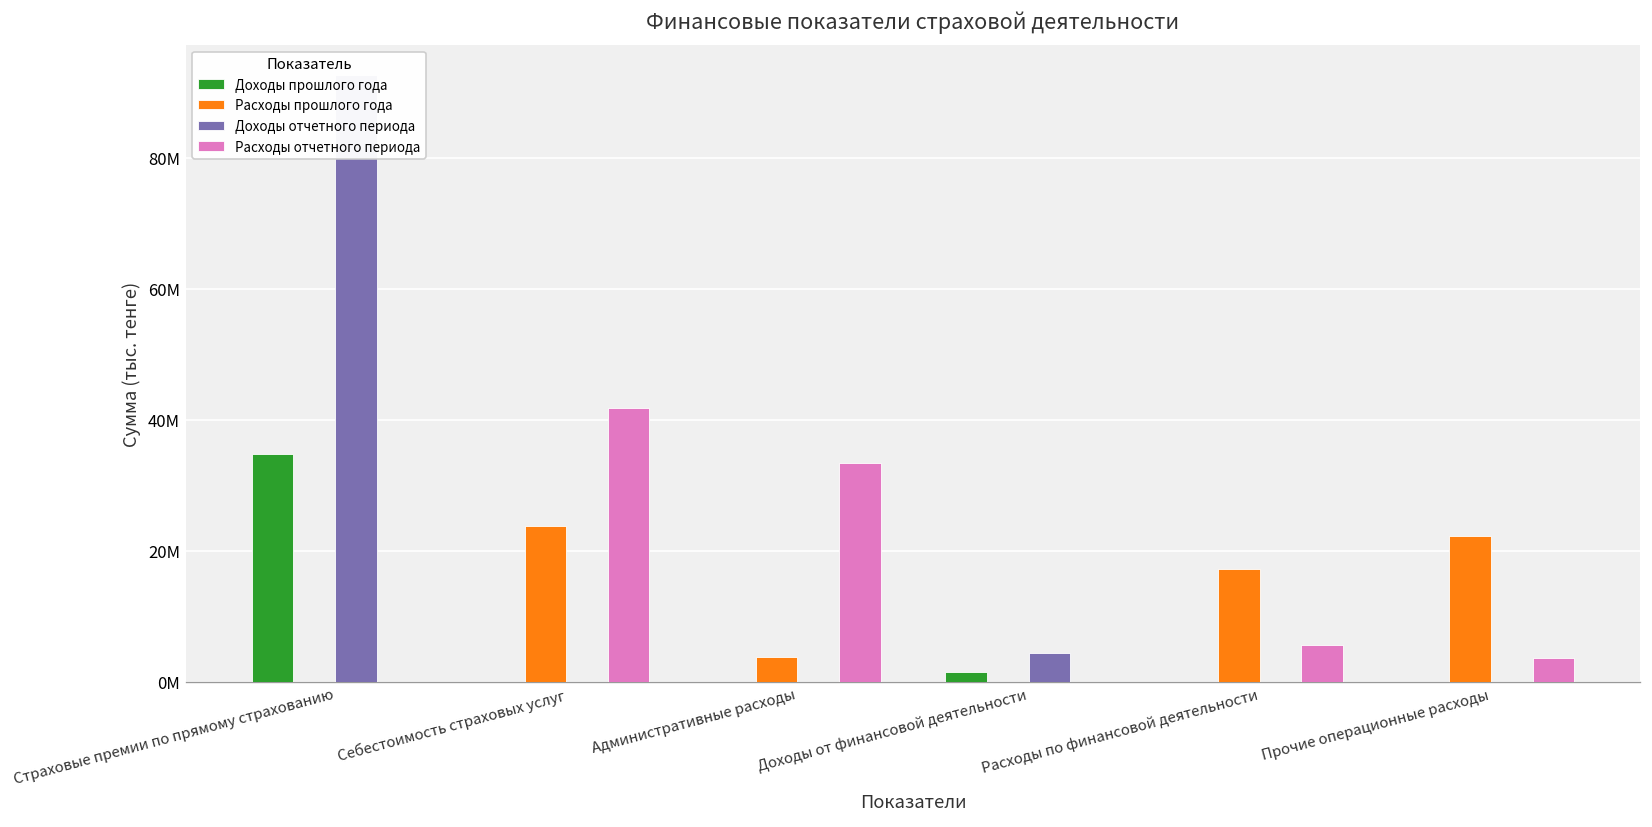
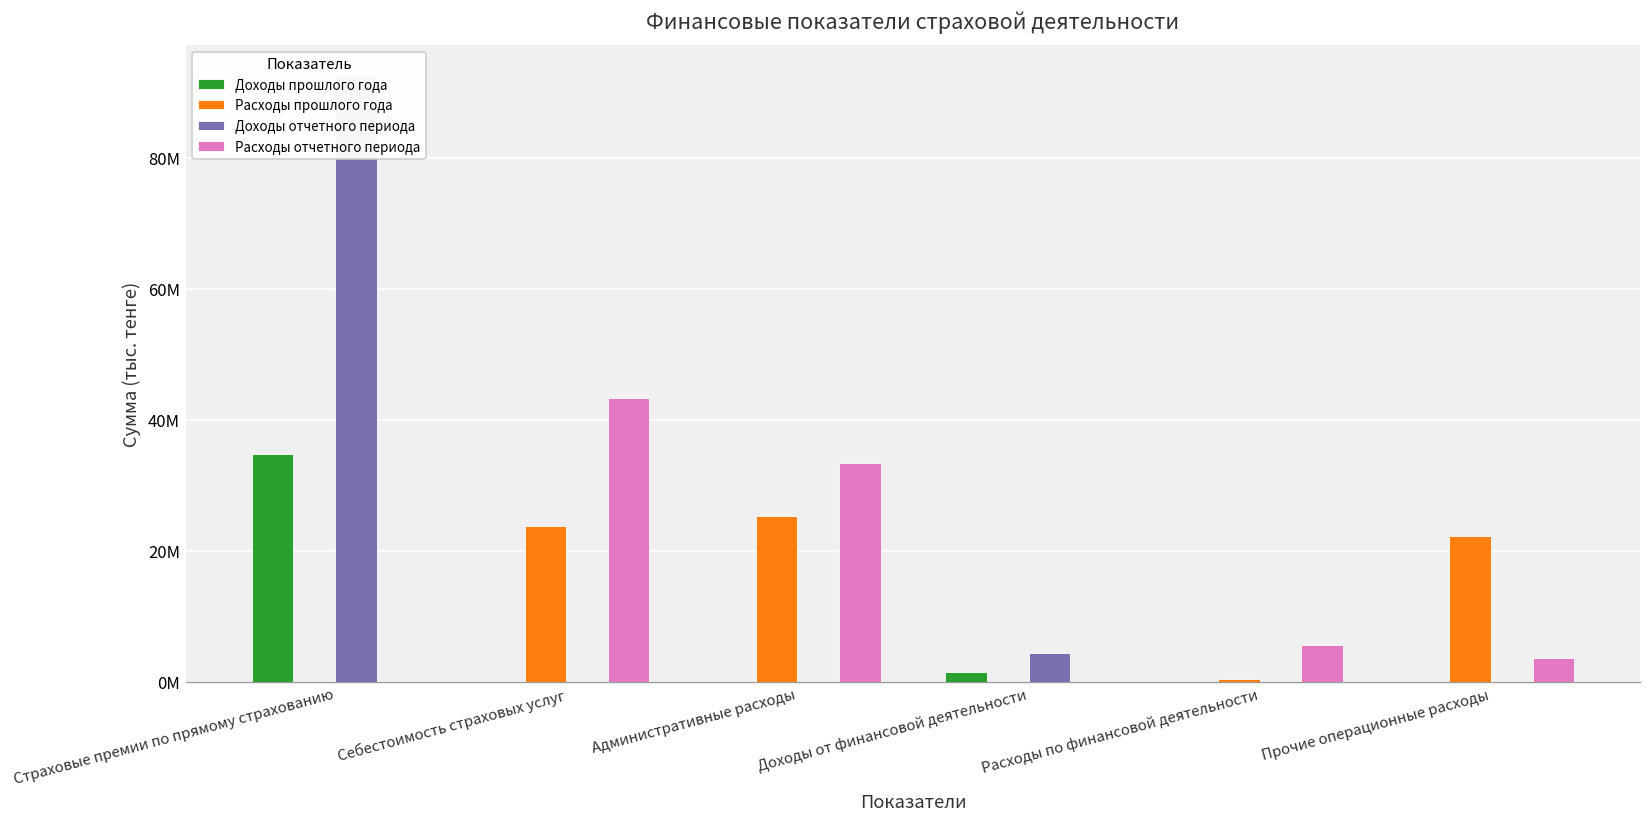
Расходы отчетного периода, Себестоимость страховых услуг: 42000000 -> 43000000
Расходы прошлого года, Административные расходы: 4000000 -> 25000000
Расходы прошлого года, Расходы по финансовой деятельности: 17000000 -> 0
